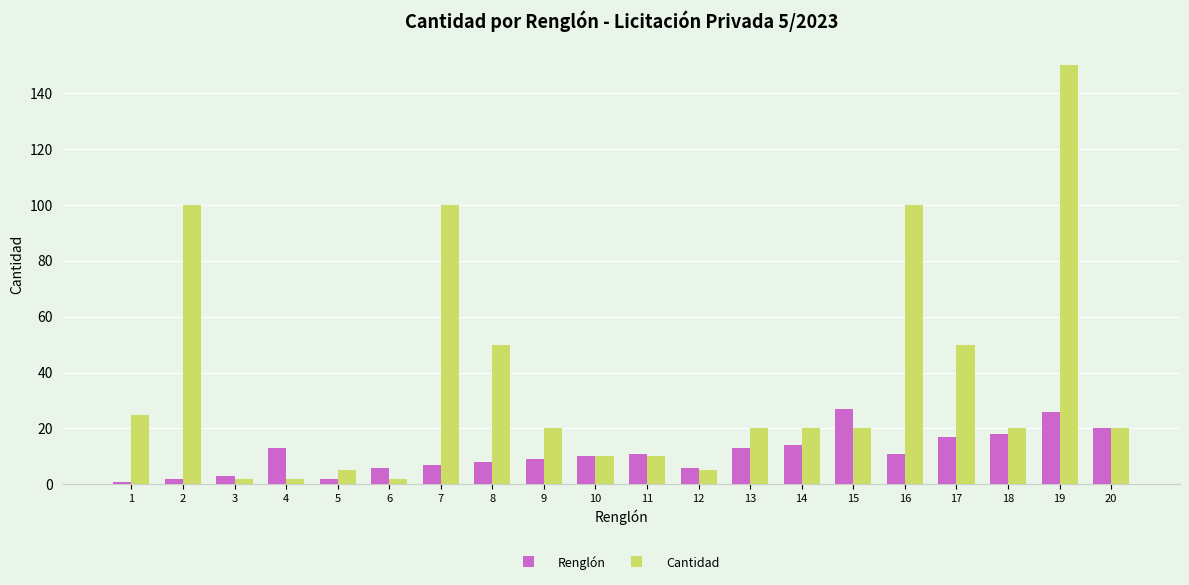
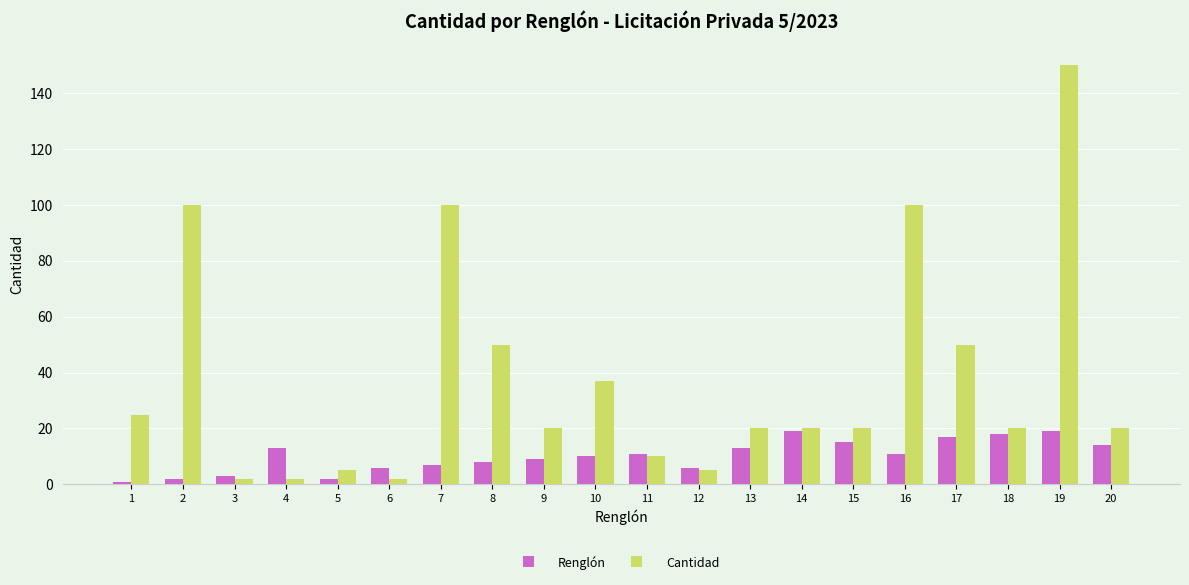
Cantidad, 10: 10 -> 37
Renglón, 14: 14 -> 19
Renglón, 15: 27 -> 15
Renglón, 19: 26 -> 19
Renglón, 20: 20 -> 14
